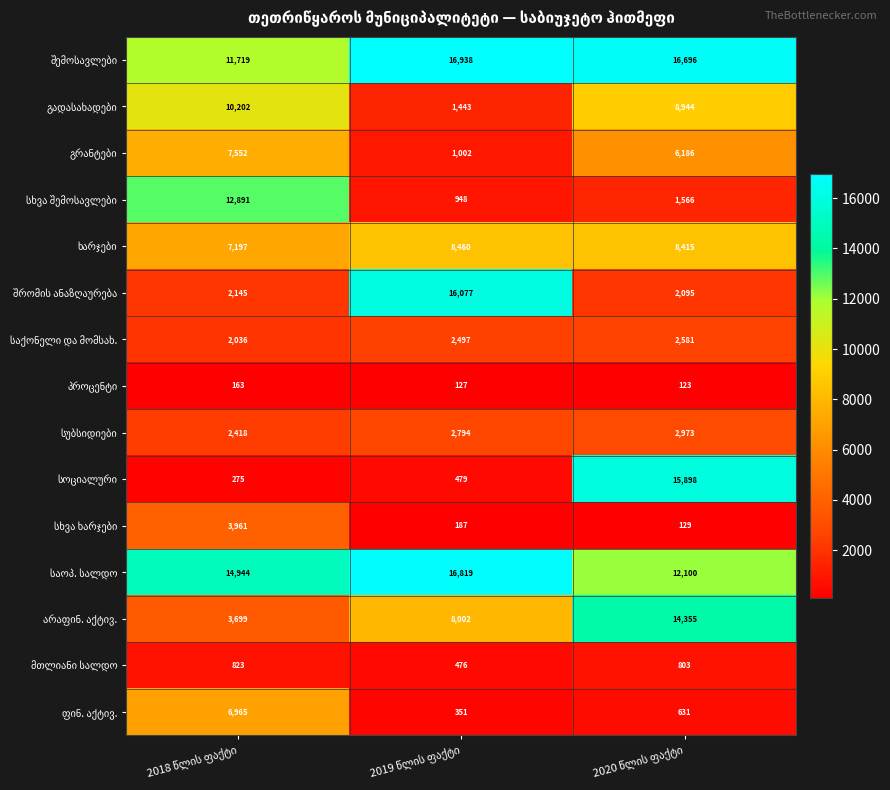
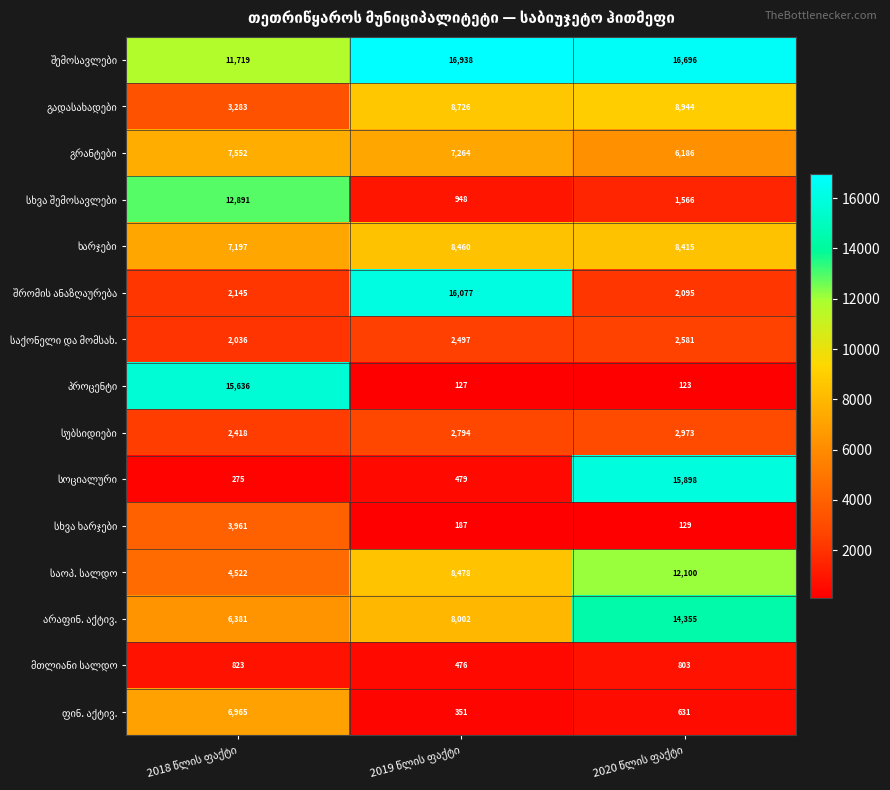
გადასახადები, 2018 წლის ფაქტი: 10,202 -> 3,283
გადასახადები, 2019 წლის ფაქტი: 1,443 -> 8,726
გრანტები, 2019 წლის ფაქტი: 1,002 -> 7,264
პროცენტი, 2018 წლის ფაქტი: 163 -> 15,636
საოპ. სალდო, 2018 წლის ფაქტი: 14,944 -> 4,522
საოპ. სალდო, 2019 წლის ფაქტი: 16,819 -> 8,478
არაფინ. აქტივ., 2018 წლის ფაქტი: 3,699 -> 6,381
